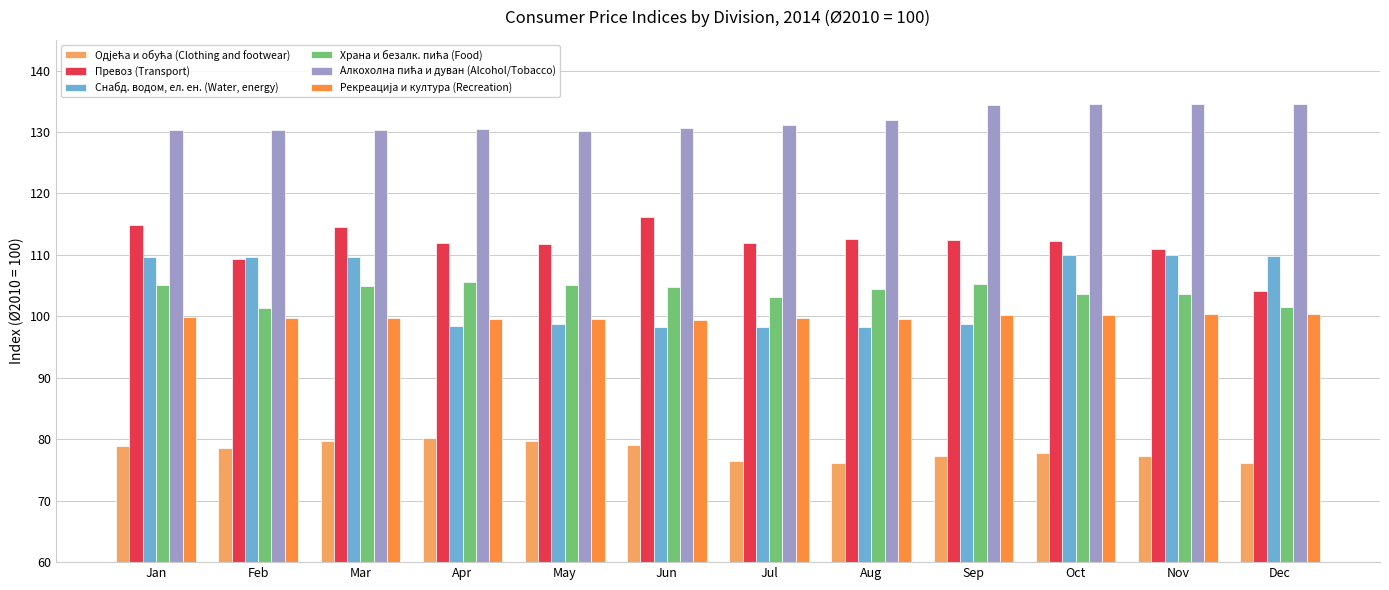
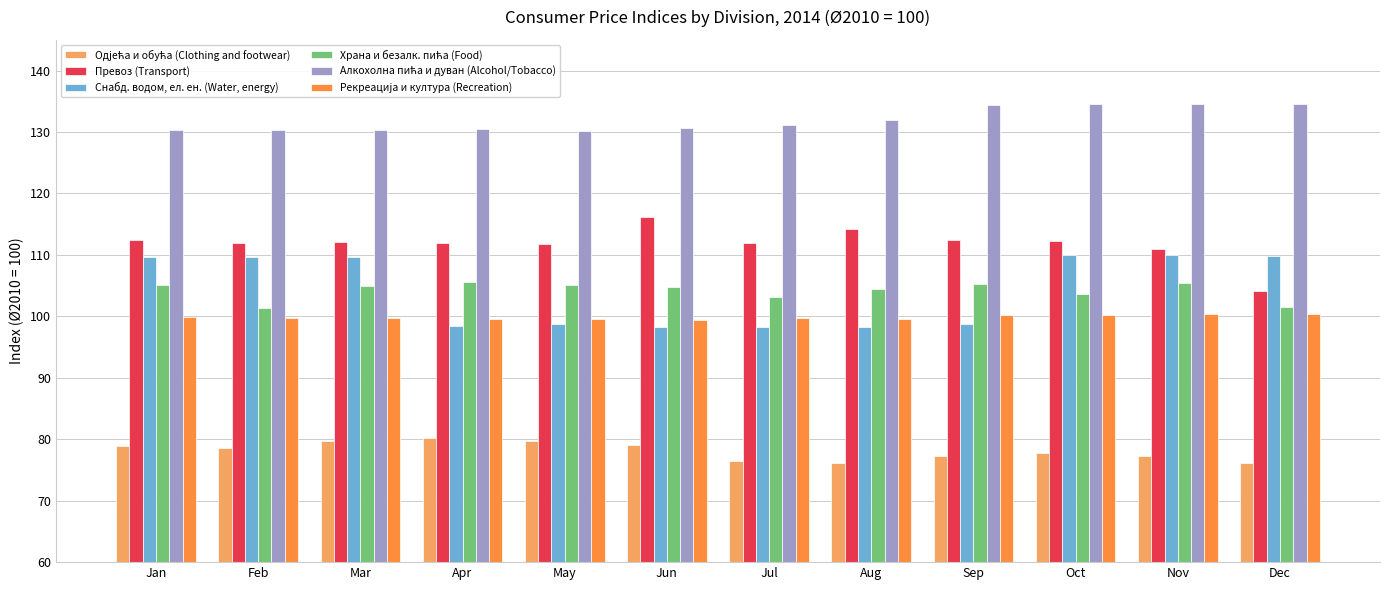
Превоз (Transport), Jan: 115 -> 113
Превоз (Transport), Feb: 109 -> 112
Превоз (Transport), Mar: 115 -> 112
Превоз (Transport), Aug: 113 -> 114
Храна и безалк. пића (Food), Nov: 104 -> 106
